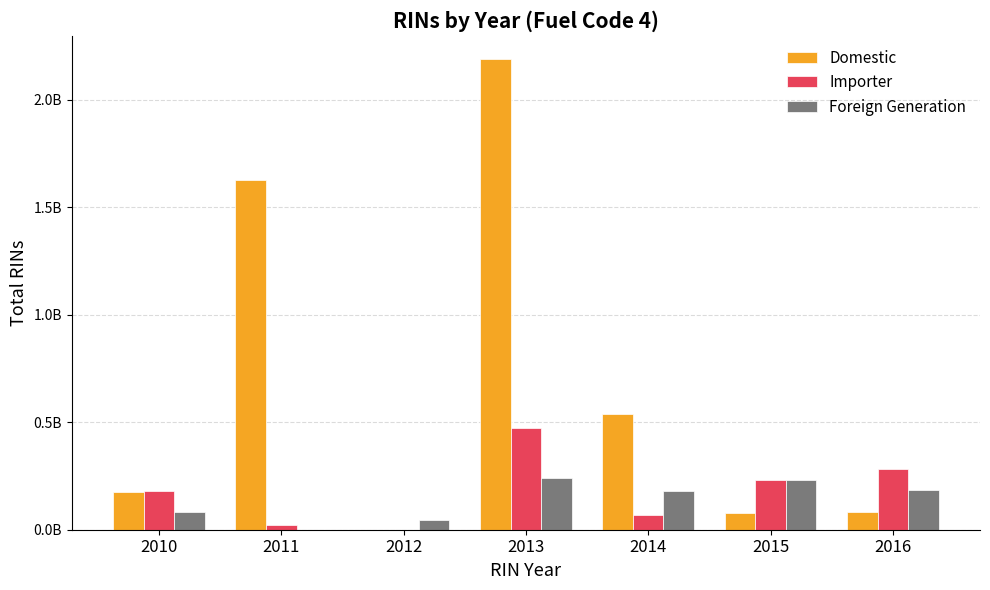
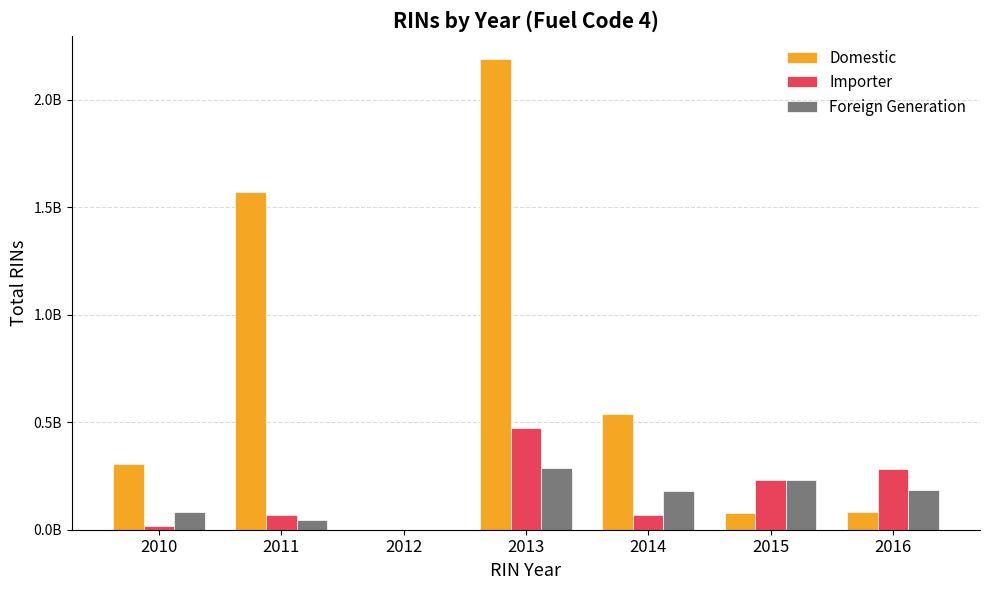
Domestic, 2010: 180000000 -> 300000000
Importer, 2010: 180000000 -> 20000000
Domestic, 2011: 1620000000 -> 1570000000
Importer, 2011: 20000000 -> 70000000
Foreign Generation, 2011: 0 -> 50000000
Foreign Generation, 2012: 40000000 -> 0
Foreign Generation, 2013: 240000000 -> 290000000
